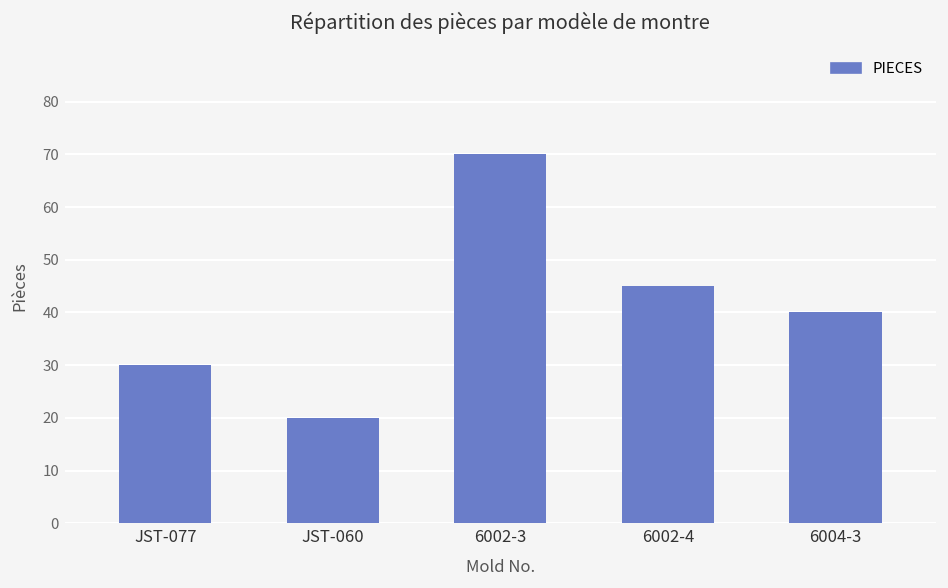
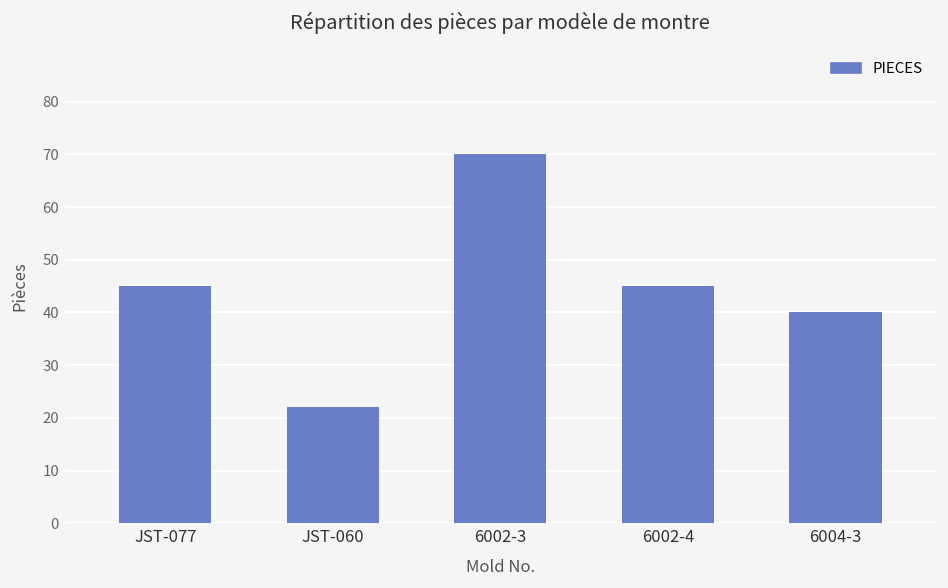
JST-077: 30 -> 45
JST-060: 20 -> 22
